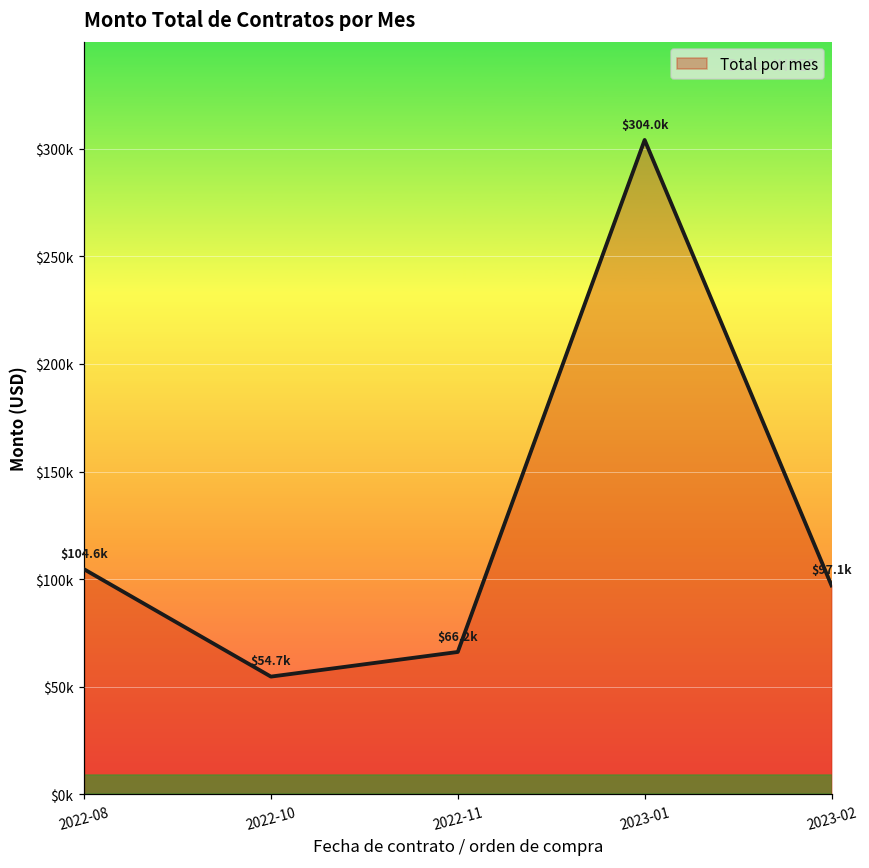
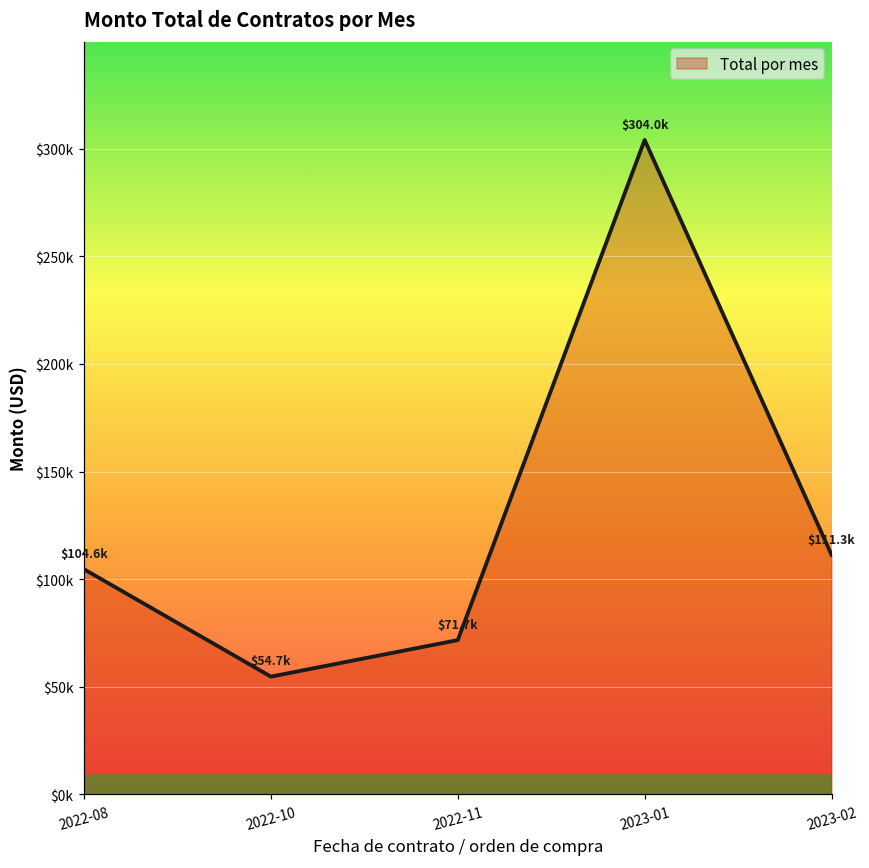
2022-11: $66.2k -> $71.7k
2023-02: $97.1k -> $111.3k
